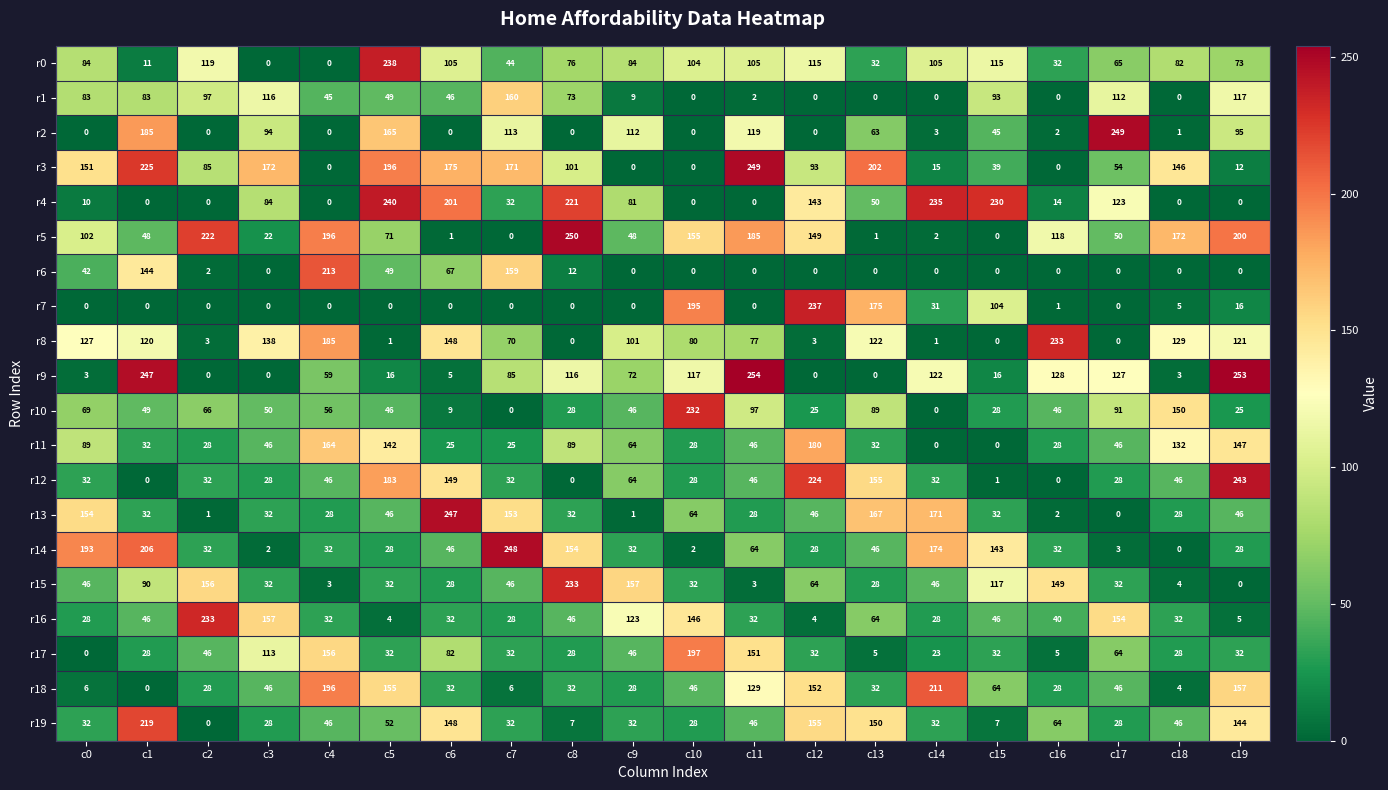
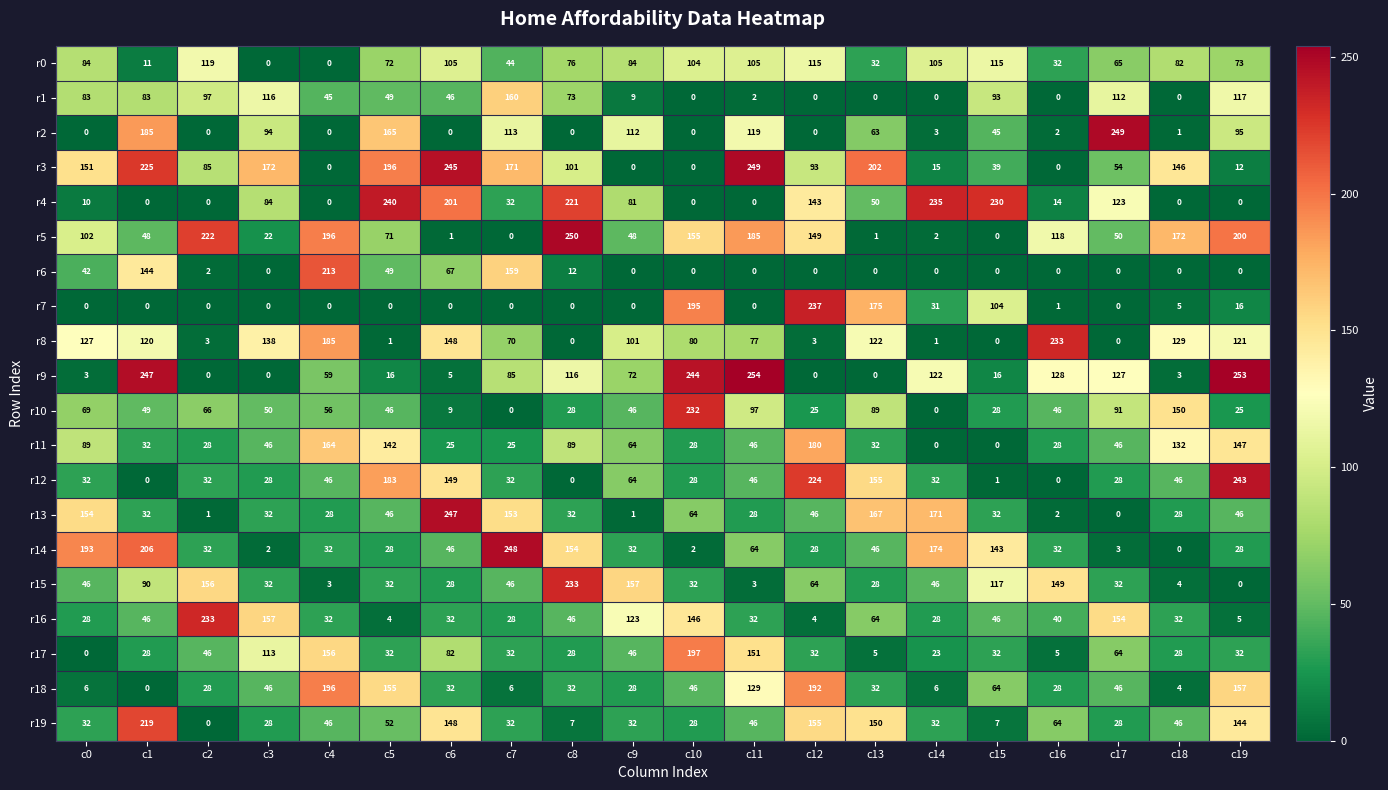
r0, c5: 238 -> 72
r3, c6: 175 -> 245
r9, c10: 117 -> 244
r18, c12: 152 -> 192
r18, c14: 211 -> 6
